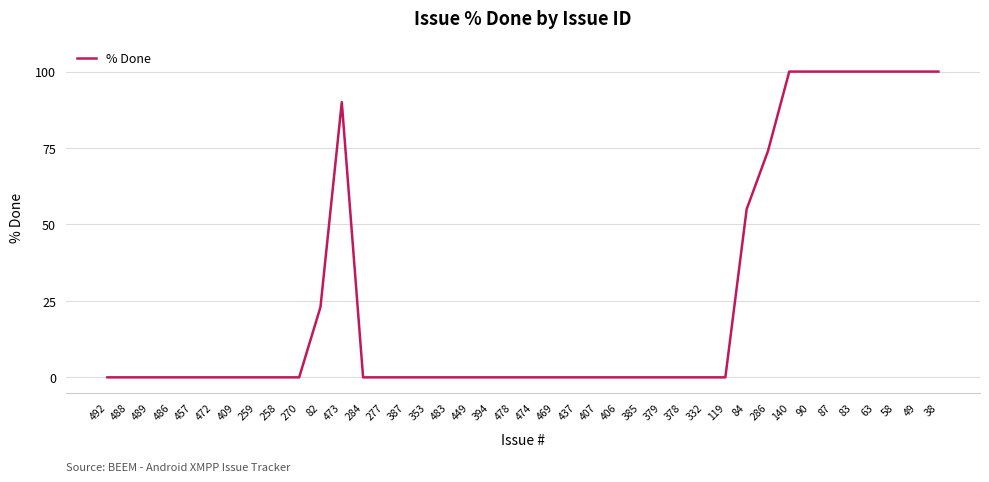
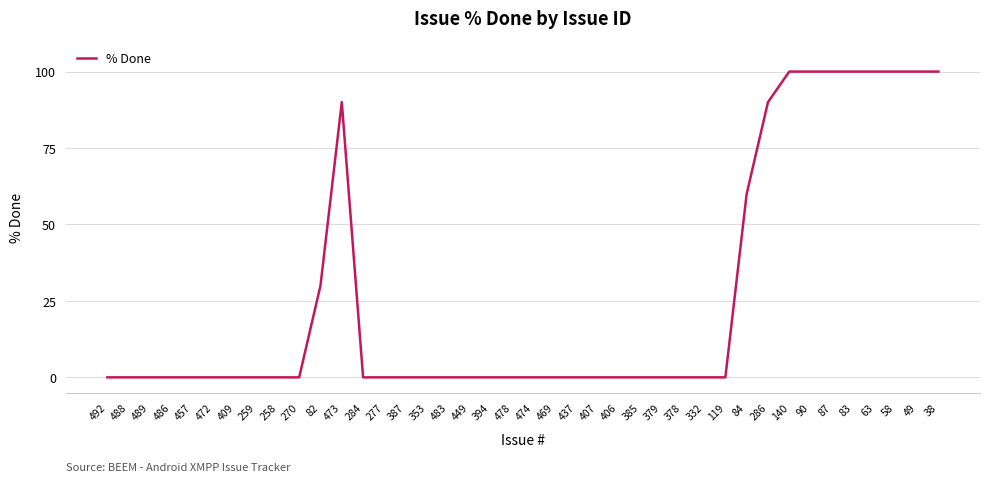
82: 23 -> 30
84: 55 -> 60
286: 74 -> 90
